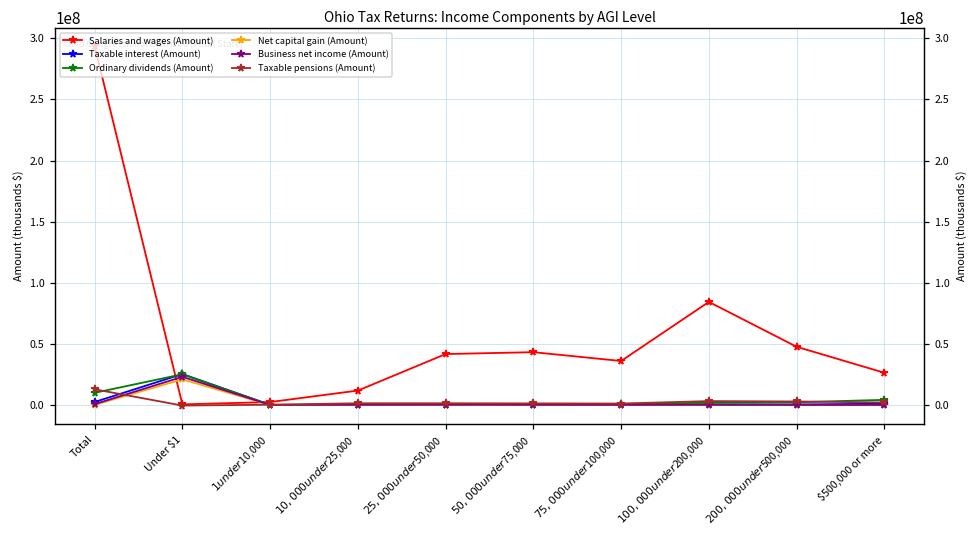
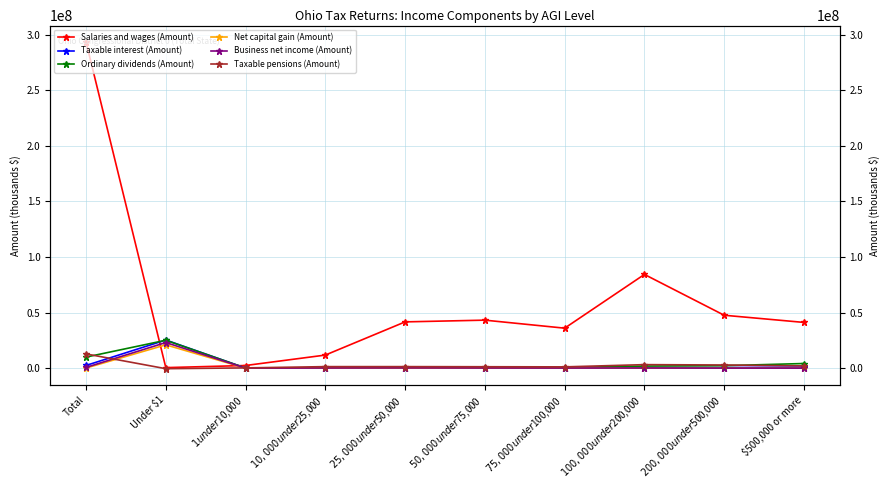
Salaries and wages (Amount), $500,000 or more: 26000000 -> 41000000
